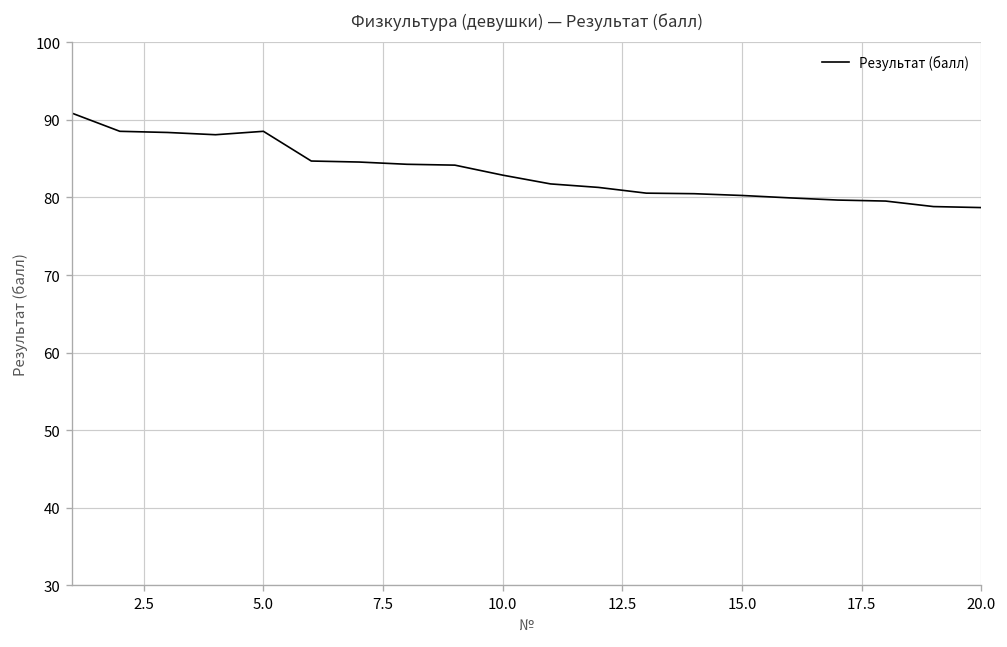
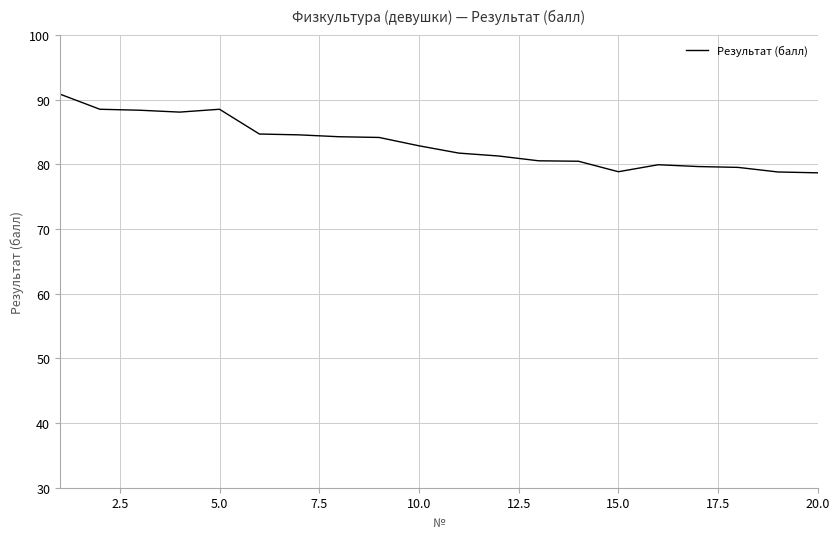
15.0: 80 -> 79
